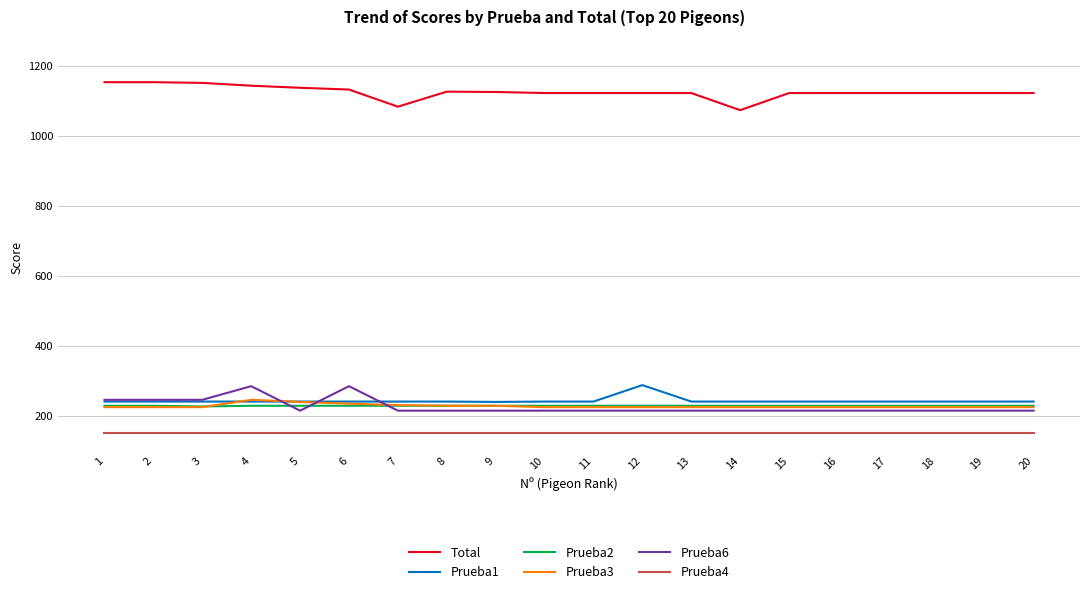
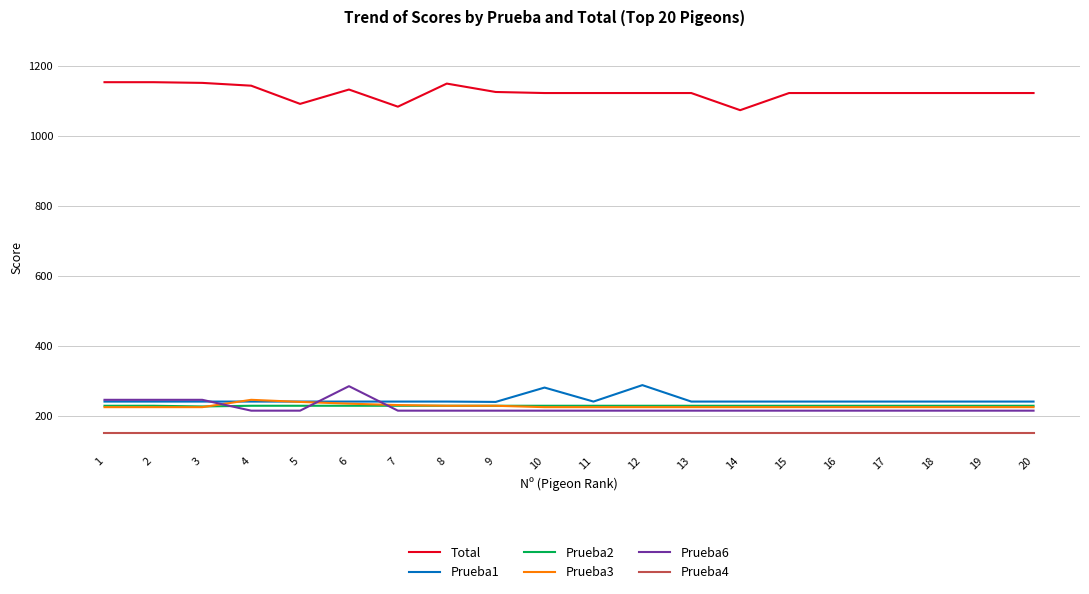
Prueba6, 4: 280 -> 210
Total, 5: 1140 -> 1090
Total, 8: 1130 -> 1150
Prueba1, 10: 240 -> 280
